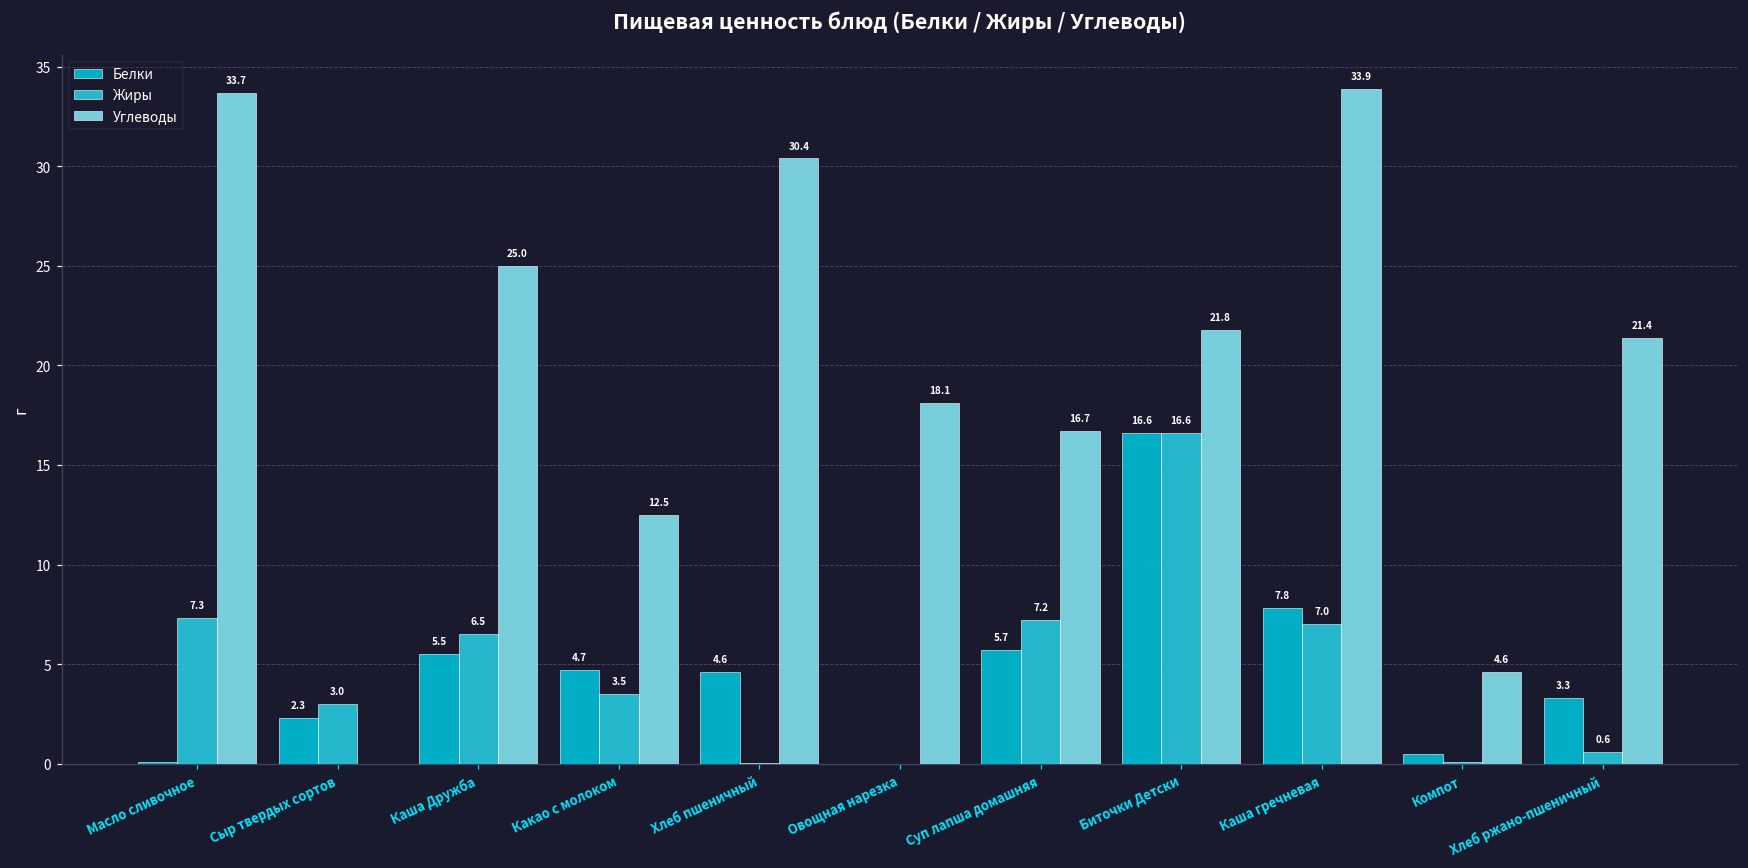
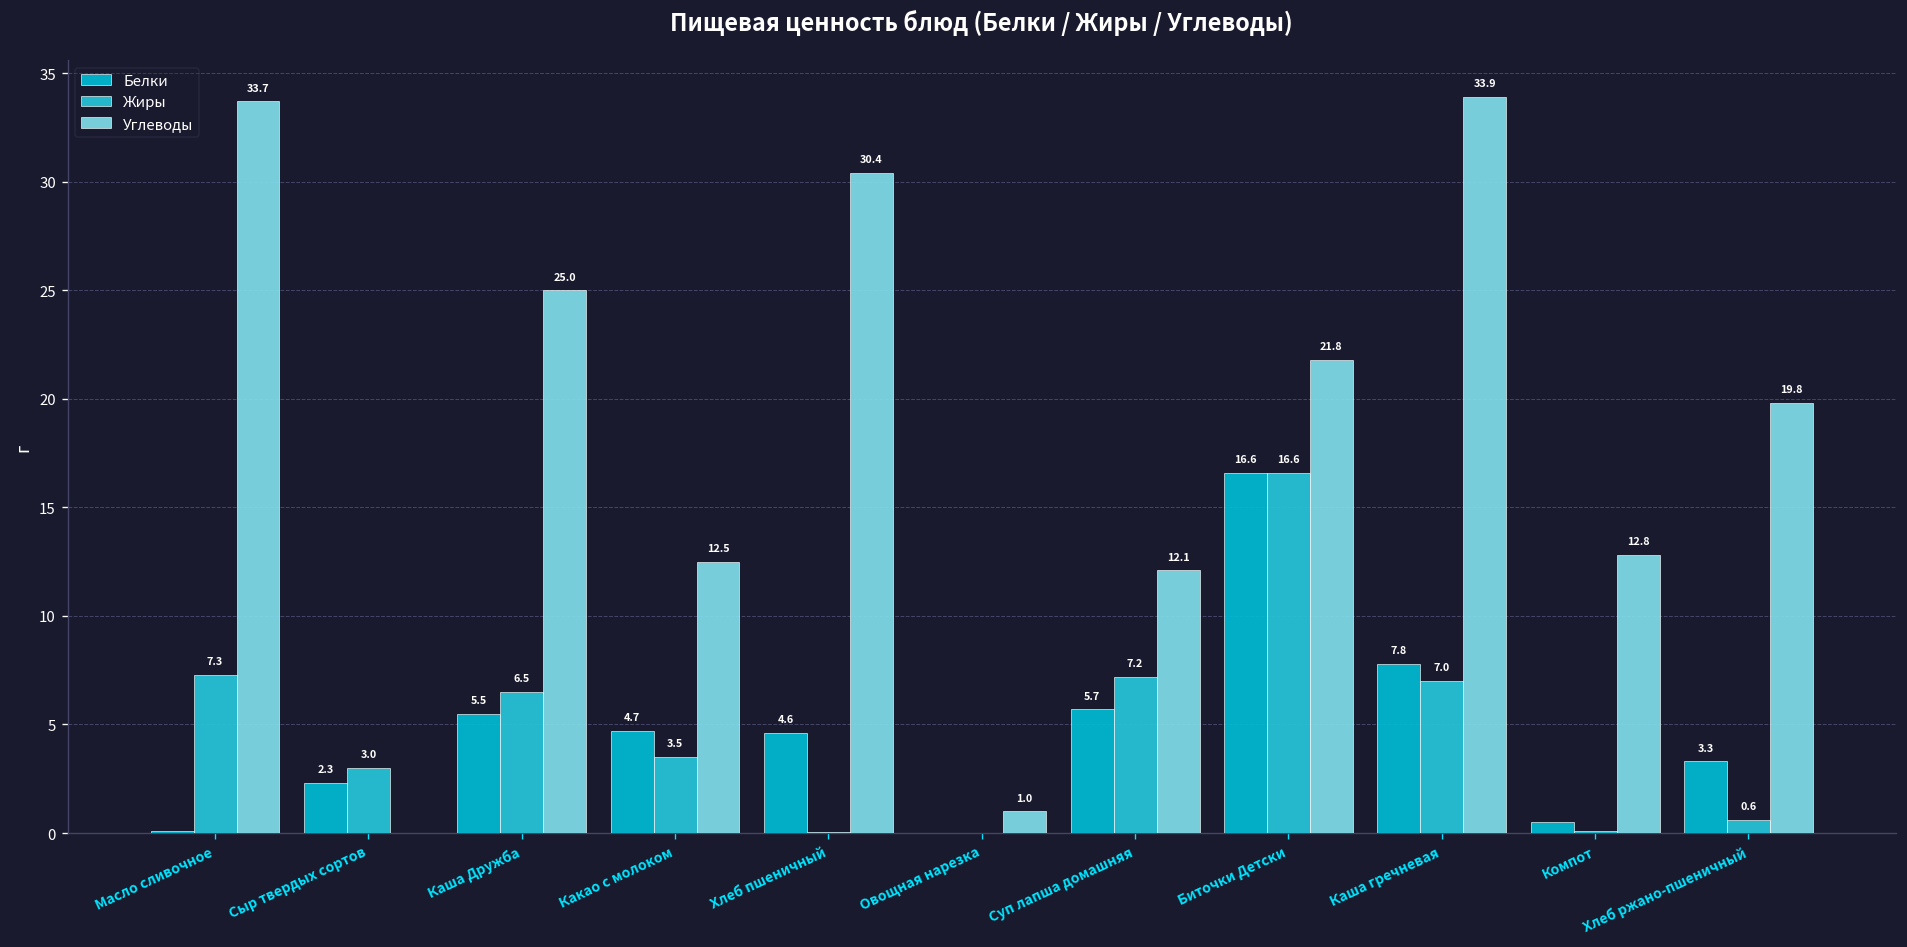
Углеводы, Овощная нарезка: 18.1 -> 1.0
Углеводы, Суп лапша домашняя: 16.7 -> 12.1
Углеводы, Компот: 4.6 -> 12.8
Углеводы, Хлеб ржано-пшеничный: 21.4 -> 19.8
